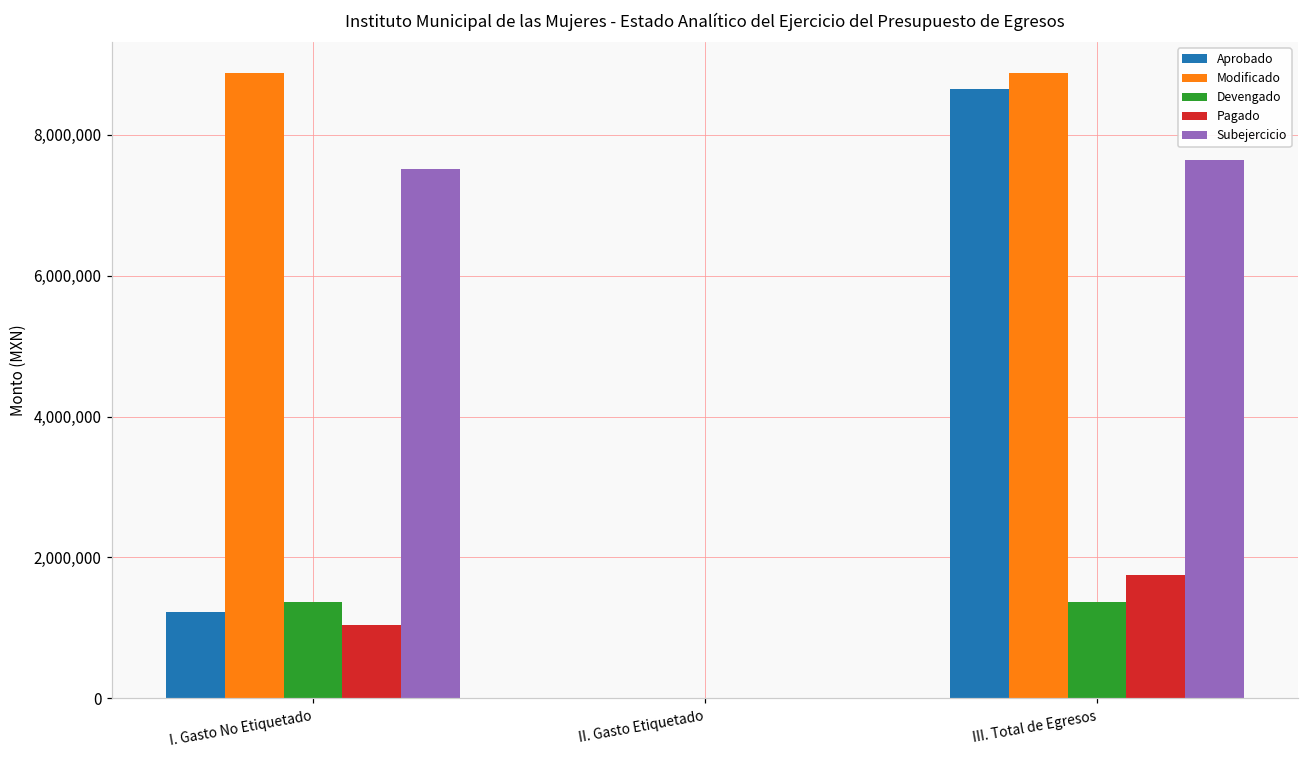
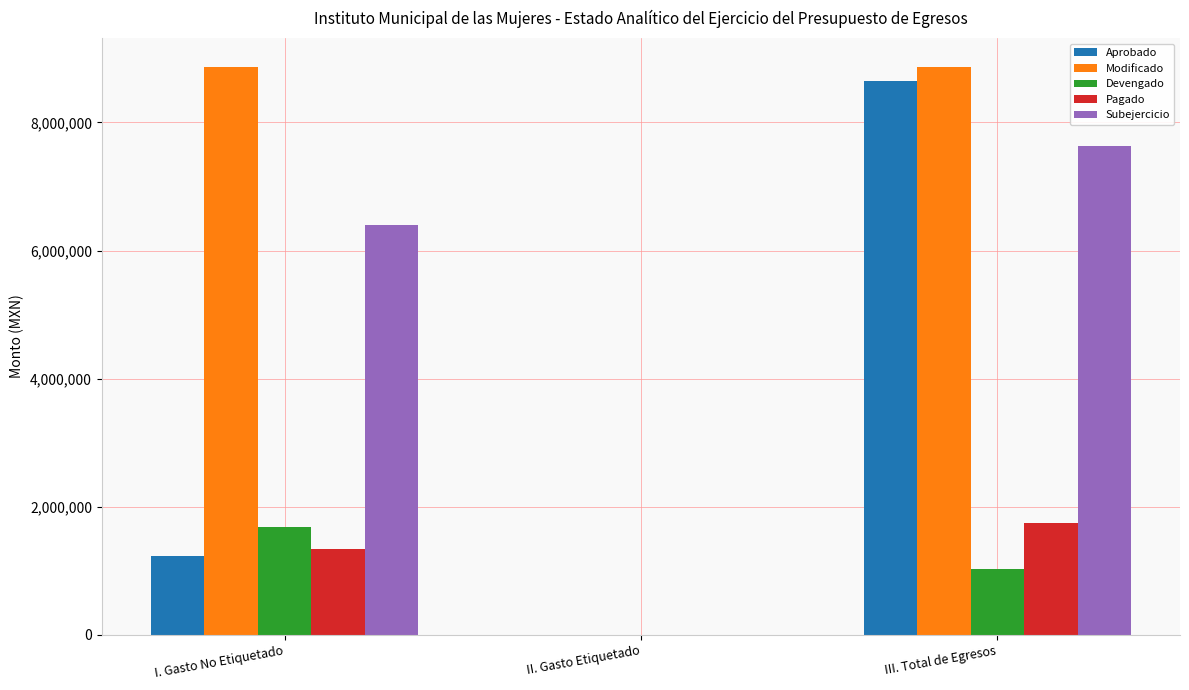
Devengado, I. Gasto No Etiquetado: 1,400,000 -> 1,700,000
Pagado, I. Gasto No Etiquetado: 1,000,000 -> 1,300,000
Subejercicio, I. Gasto No Etiquetado: 7,500,000 -> 6,400,000
Devengado, III. Total de Egresos: 1,400,000 -> 1,000,000
